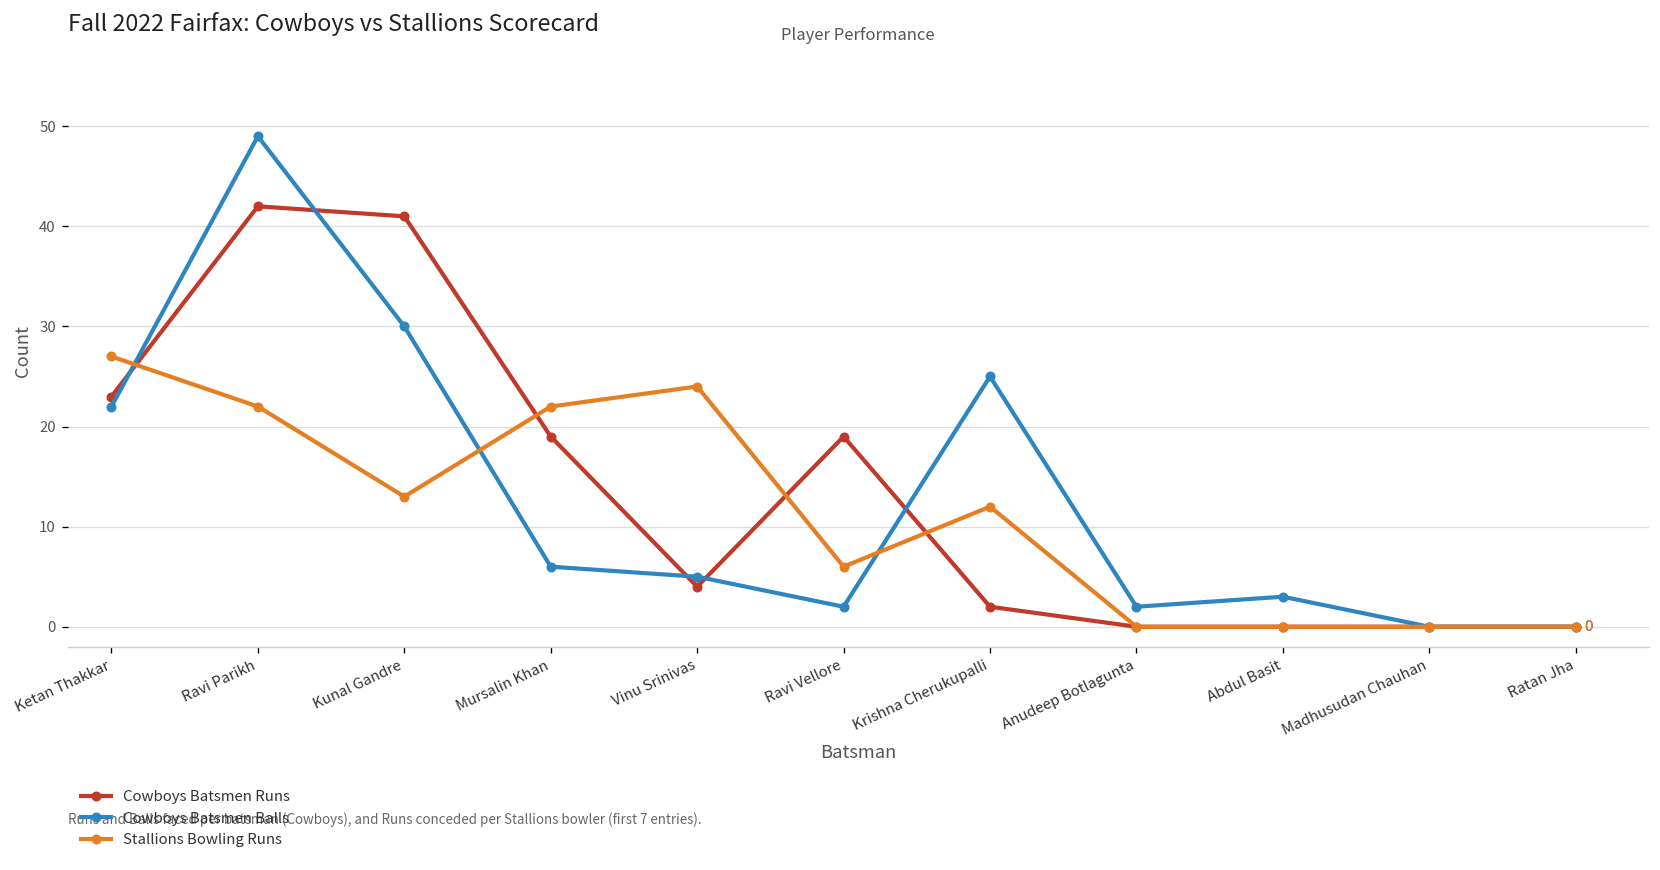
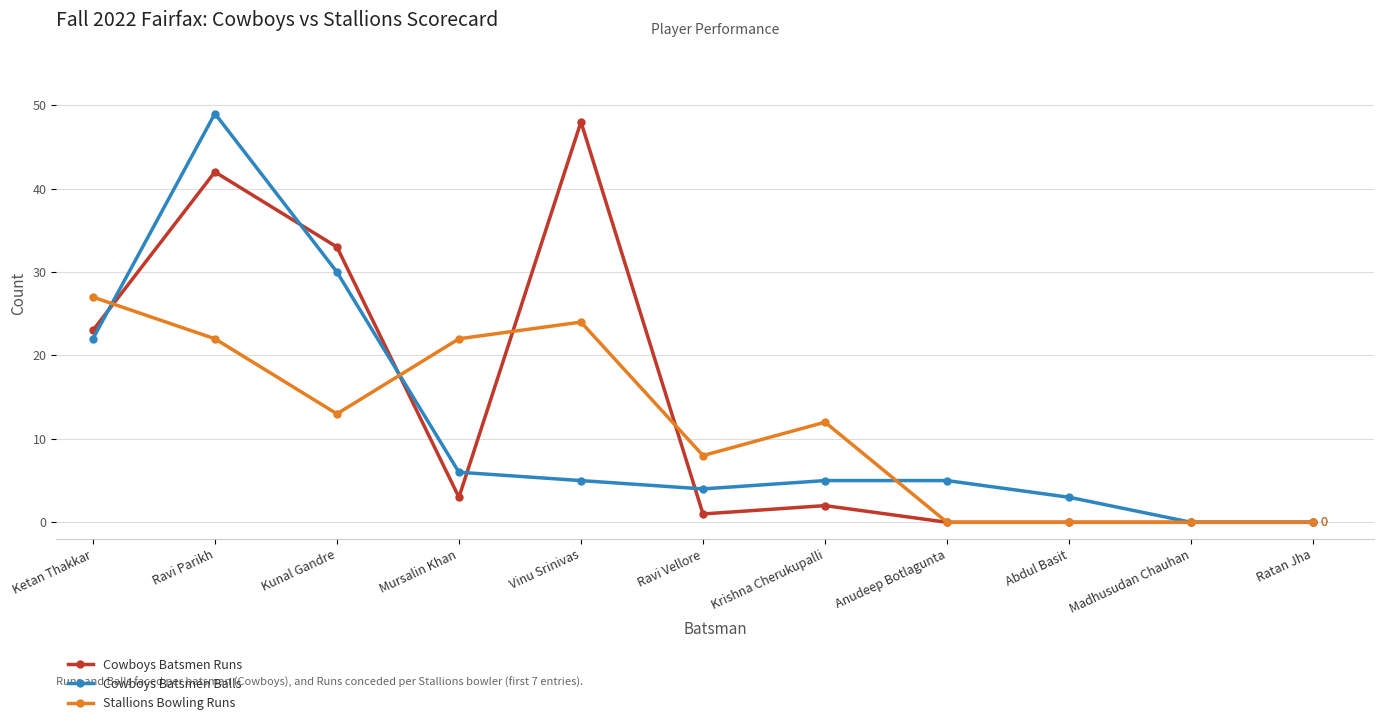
Cowboys Batsmen Runs, Kunal Gandre: 41 -> 33
Cowboys Batsmen Runs, Mursalin Khan: 19 -> 3
Cowboys Batsmen Runs, Vinu Srinivas: 4 -> 48
Cowboys Batsmen Runs, Ravi Vellore: 19 -> 1
Cowboys Batsmen Balls, Ravi Vellore: 2 -> 4
Stallions Bowling Runs, Ravi Vellore: 6 -> 8
Cowboys Batsmen Balls, Krishna Cherukupalli: 25 -> 5
Cowboys Batsmen Balls, Anudeep Botlagunta: 2 -> 5
